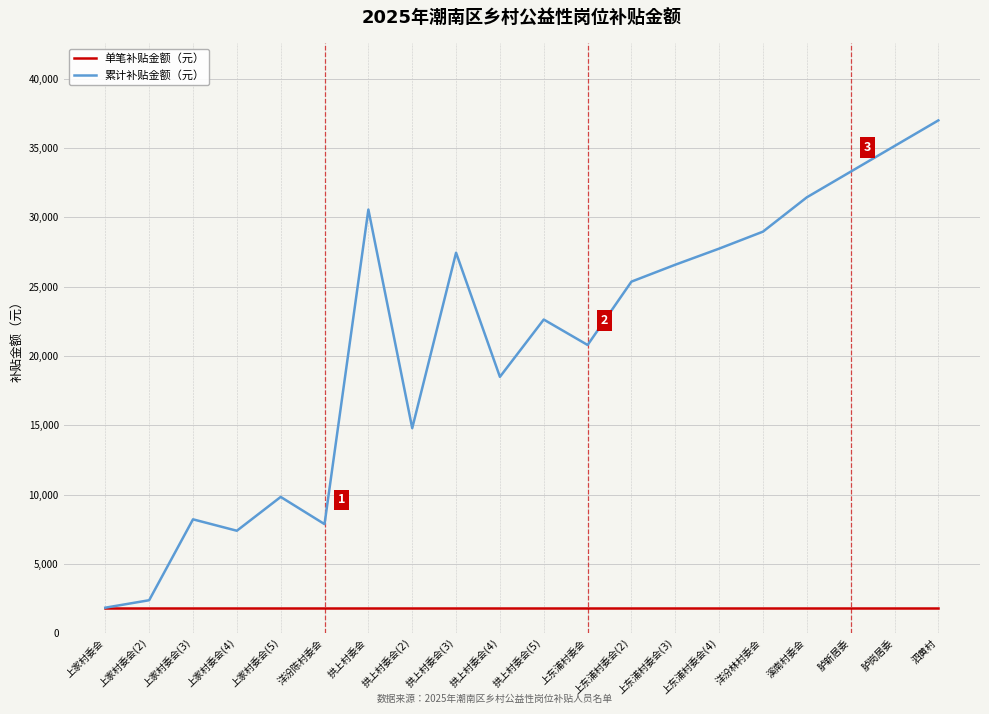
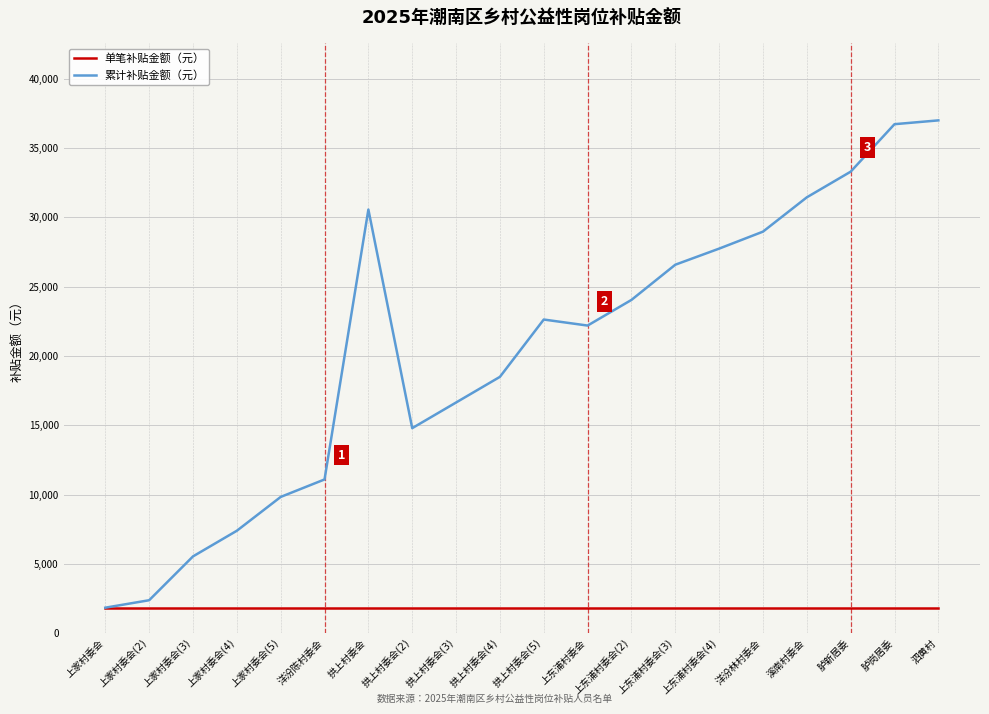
累计补贴金额（元）, 上家村委会(3): 8,200 -> 5,600
累计补贴金额（元）, 洋汾陈村委会: 7,900 -> 11,100
累计补贴金额（元）, 拱上村委会(3): 27,500 -> 16,700
累计补贴金额（元）, 上东浦村委会: 20,800 -> 22,200
累计补贴金额（元）, 上东浦村委会(2): 25,400 -> 24,100
累计补贴金额（元）, 胪岗居委: 35,200 -> 36,700
